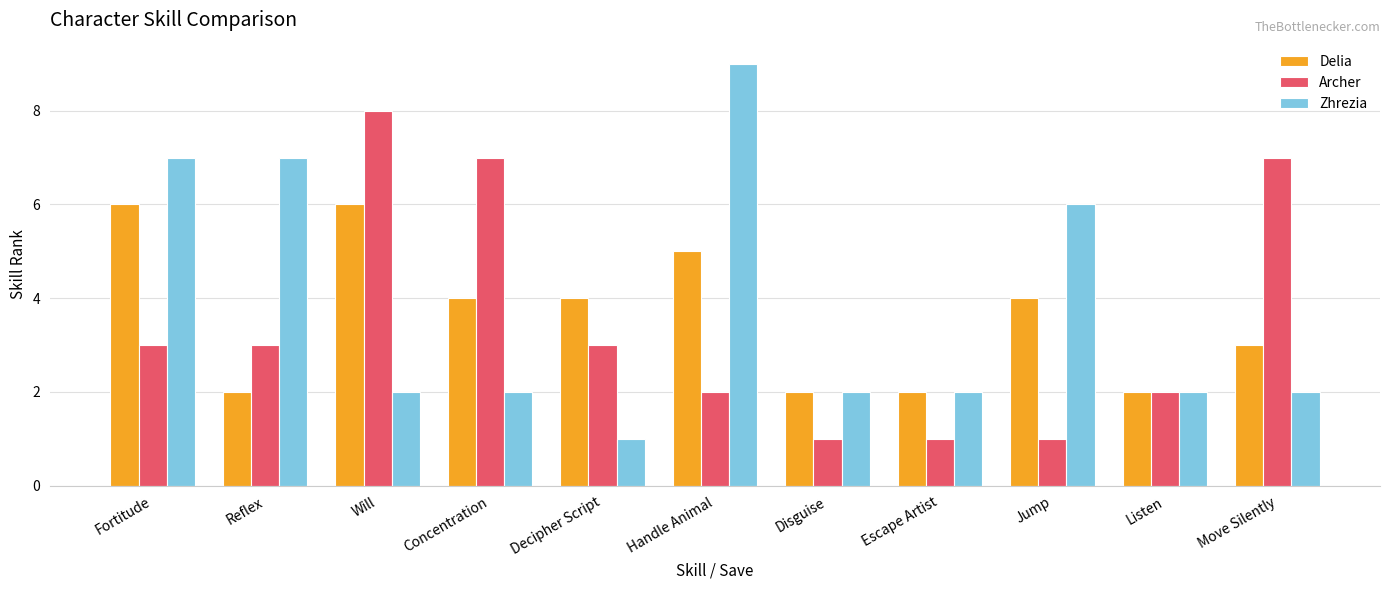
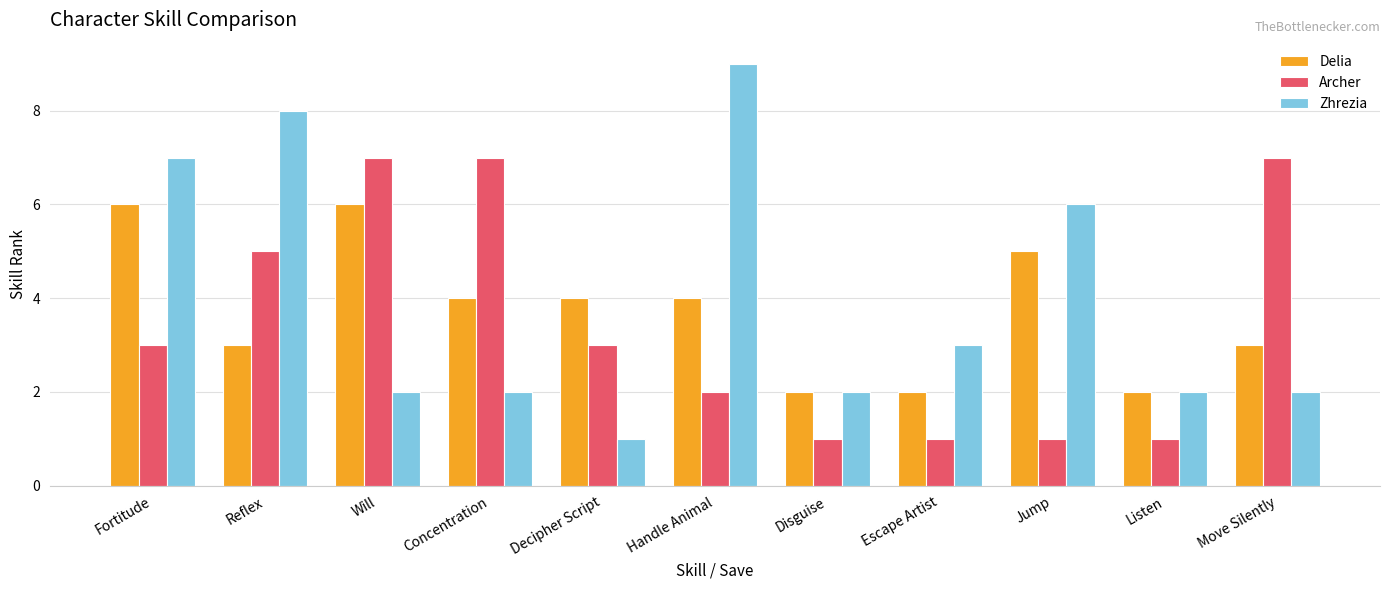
Delia, Reflex: 2 -> 3
Archer, Reflex: 3 -> 5
Zhrezia, Reflex: 7 -> 8
Archer, Will: 8 -> 7
Delia, Handle Animal: 5 -> 4
Zhrezia, Escape Artist: 2 -> 3
Delia, Jump: 4 -> 5
Archer, Listen: 2 -> 1
